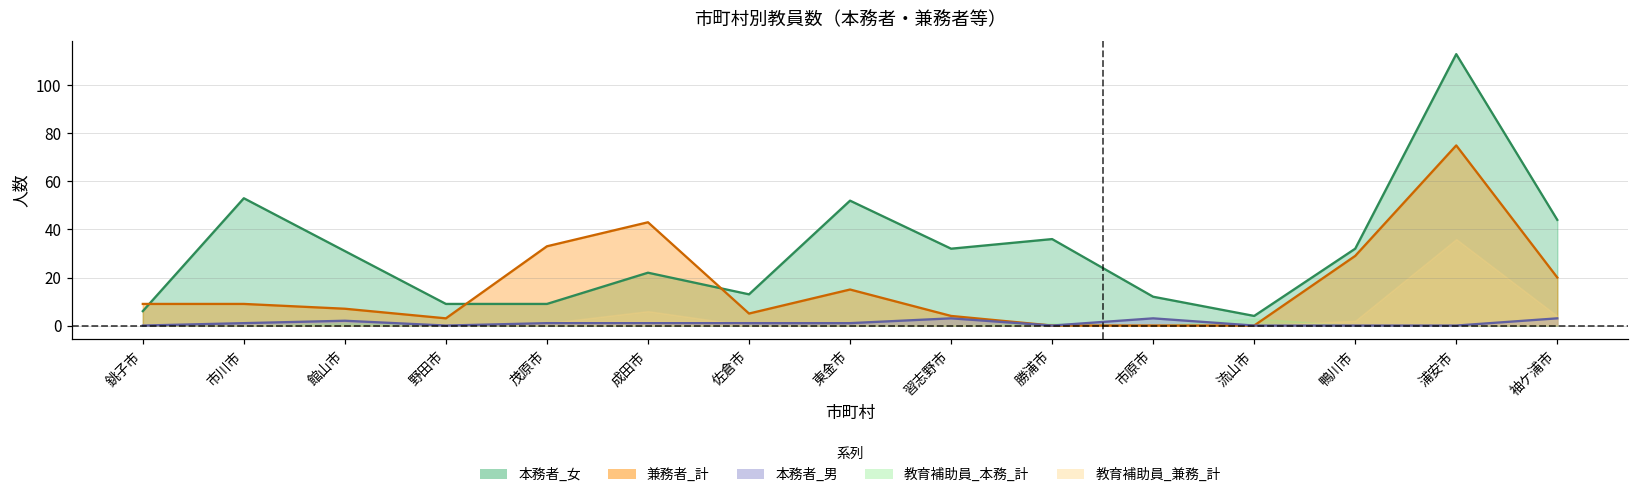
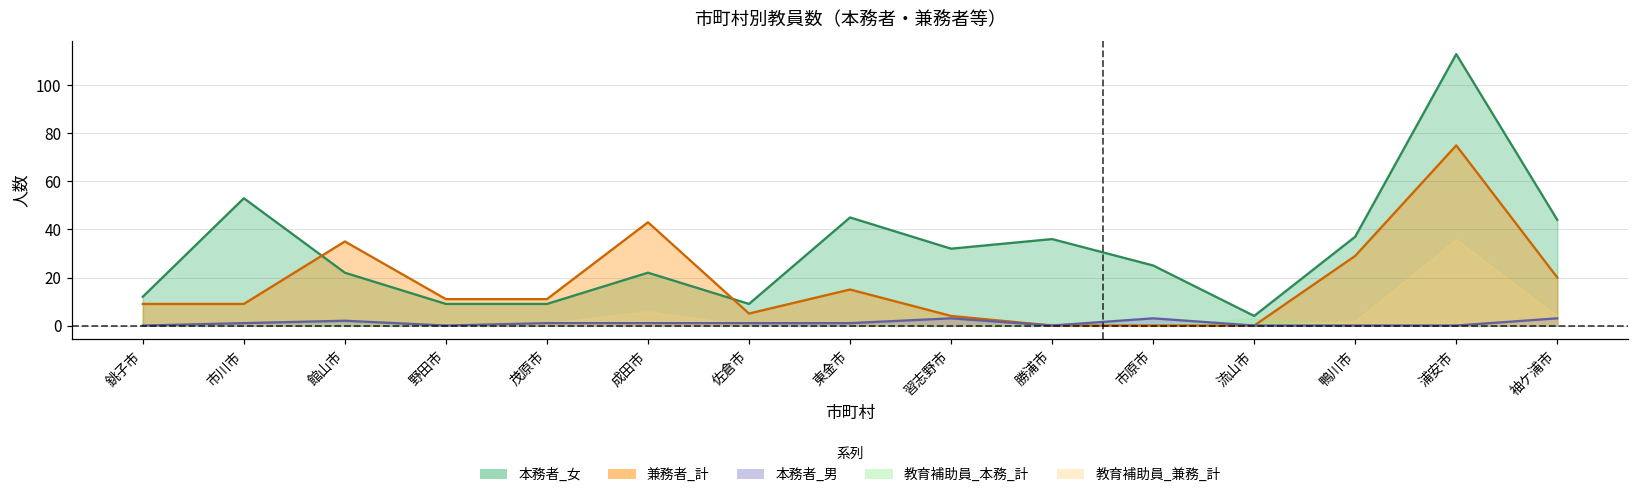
本務者_女, 銚子市: 6 -> 12
本務者_女, 館山市: 31 -> 22
兼務者_計, 館山市: 7 -> 35
兼務者_計, 野田市: 3 -> 11
兼務者_計, 茂原市: 33 -> 11
本務者_女, 佐倉市: 13 -> 9
本務者_女, 東金市: 52 -> 45
本務者_女, 市原市: 12 -> 25
本務者_女, 鴨川市: 32 -> 37
